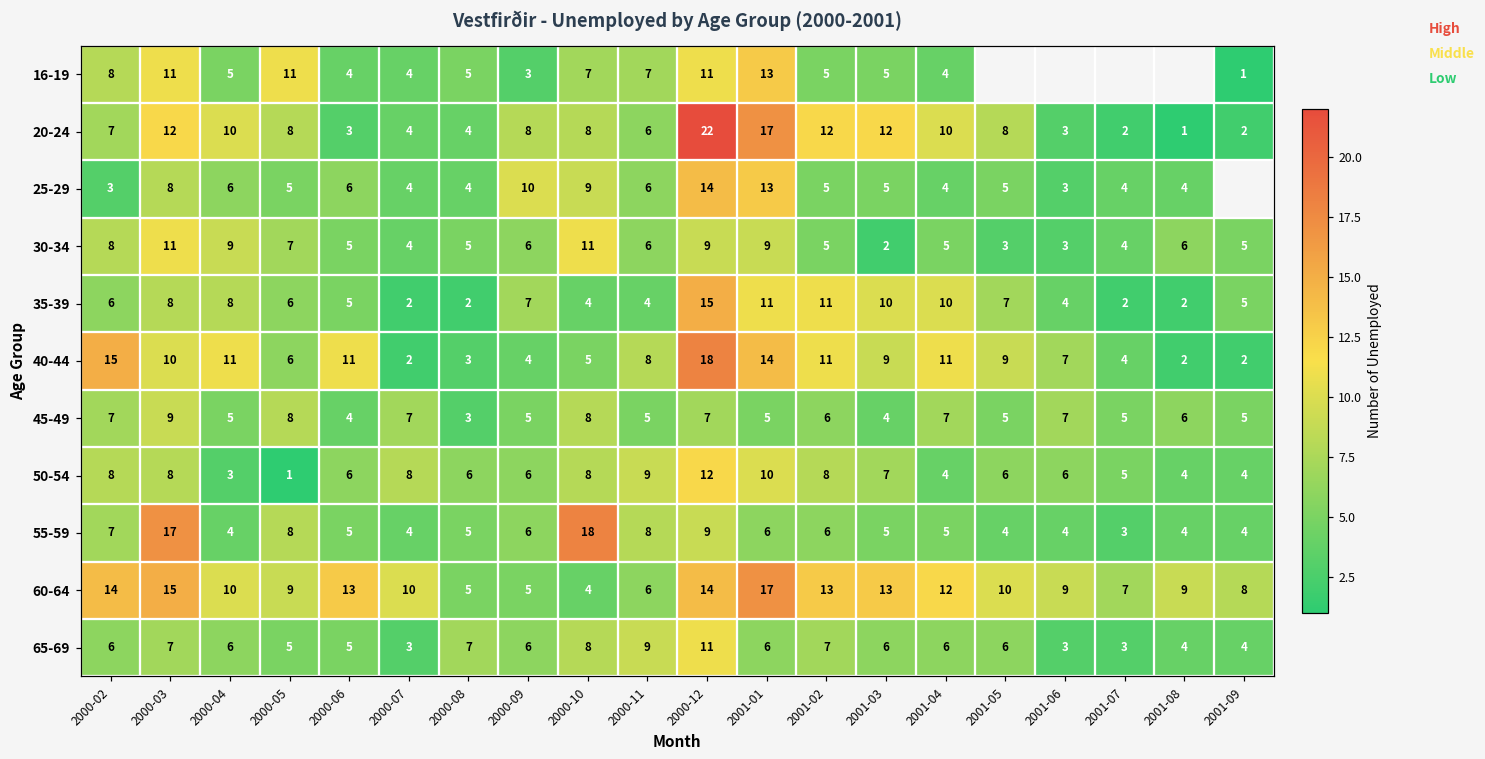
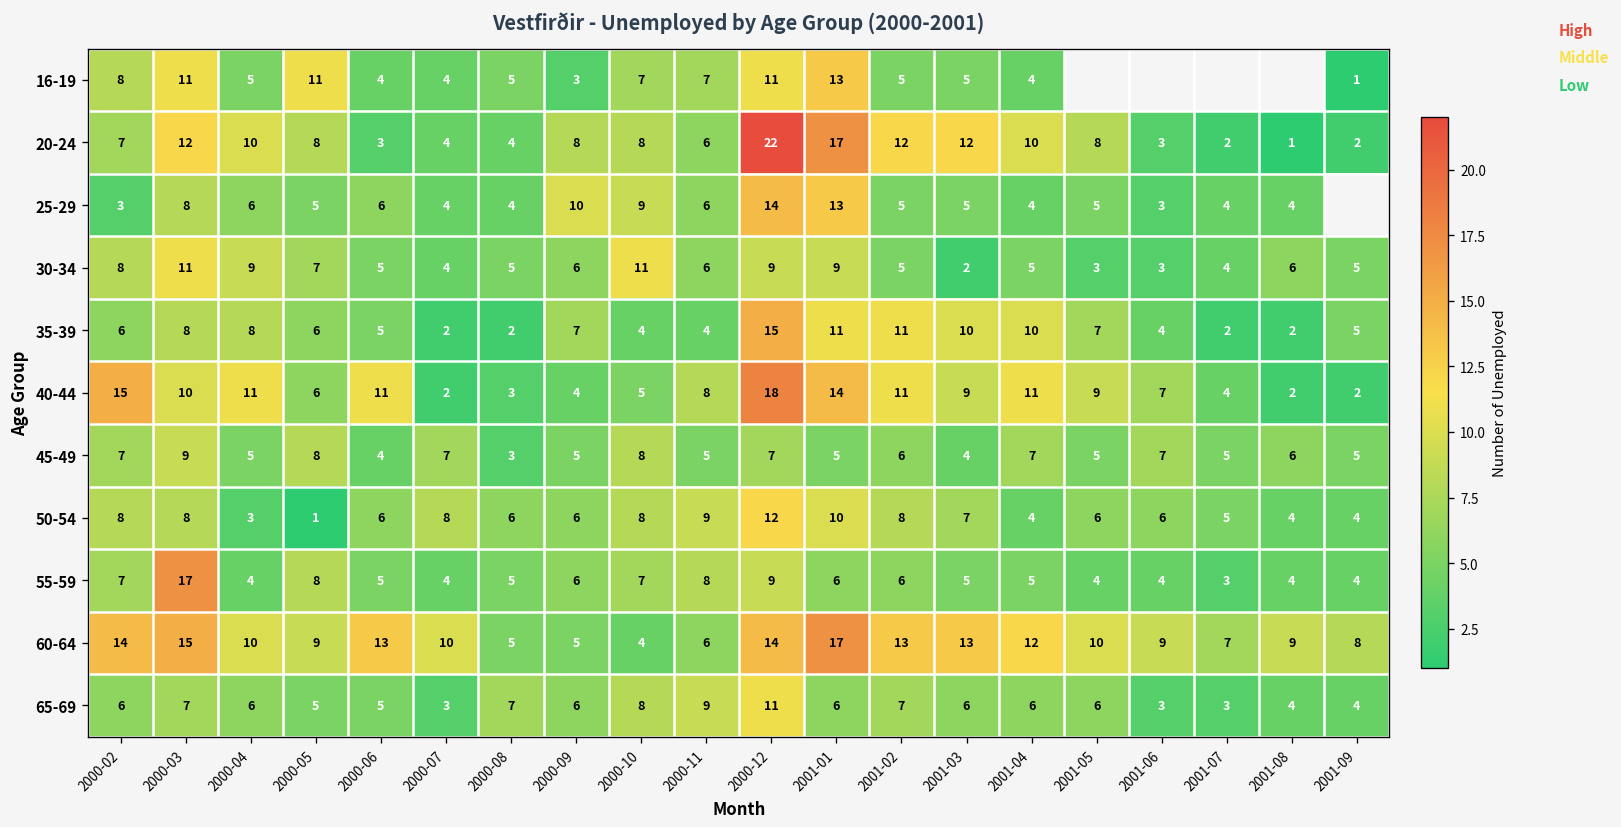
55-59, 2000-10: 18 -> 7
